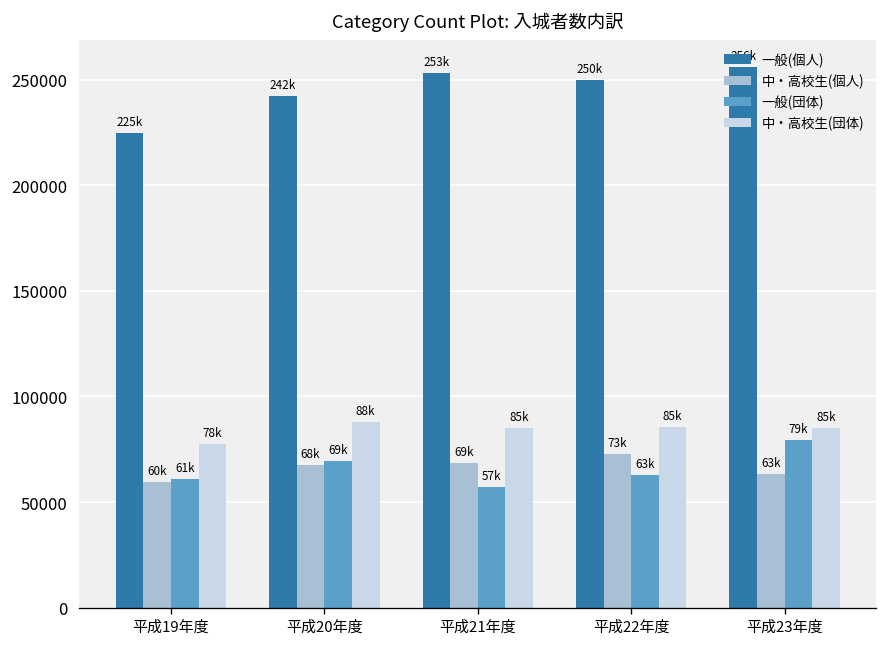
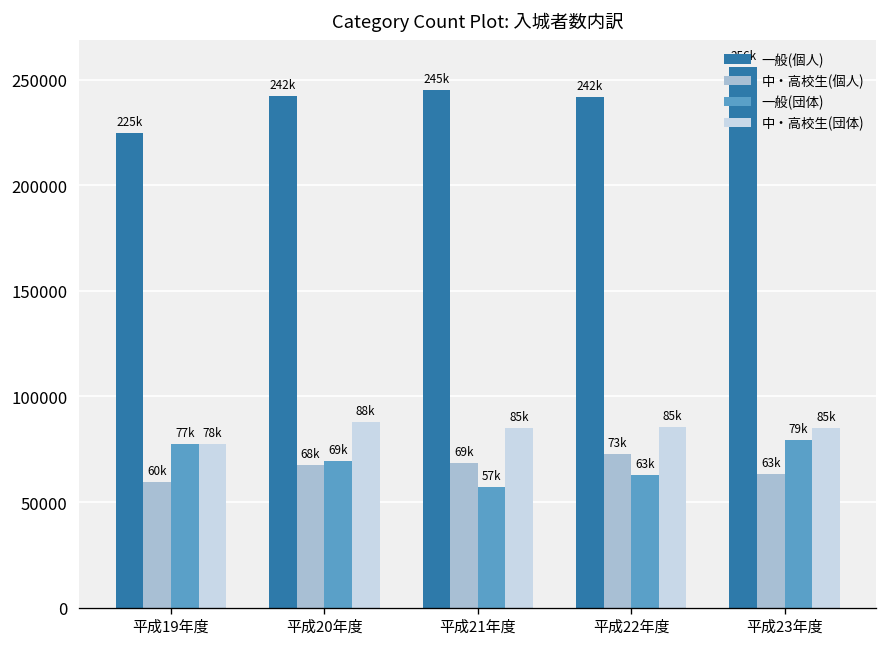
一般(団体), 平成19年度: 61k -> 77k
一般(個人), 平成21年度: 253k -> 245k
一般(個人), 平成22年度: 250k -> 242k
